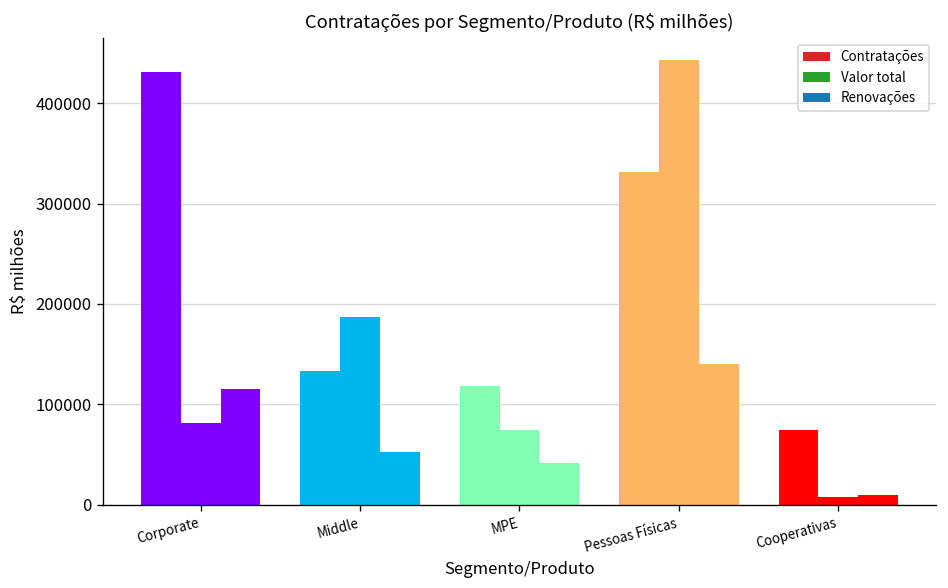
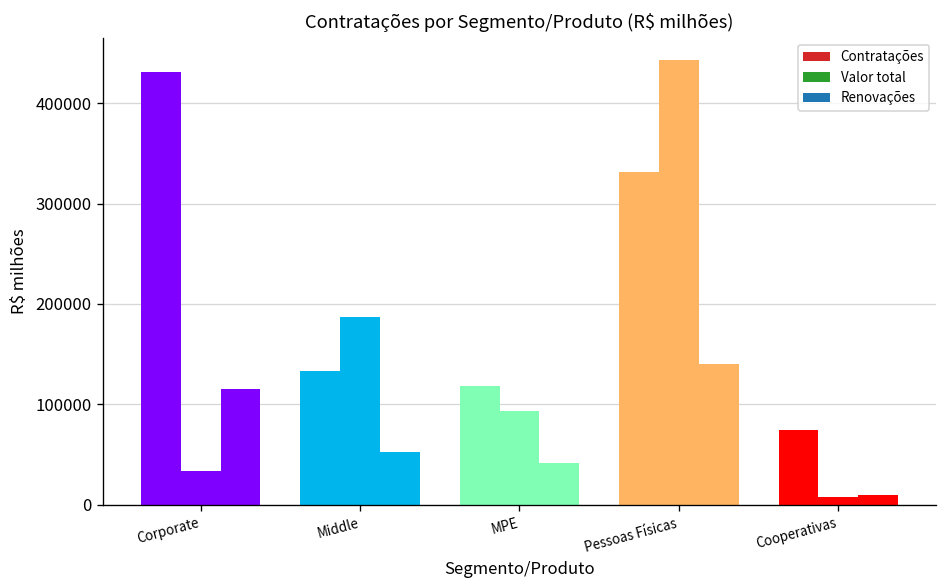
Corporate: 80000 -> 30000
MPE: 70000 -> 90000
